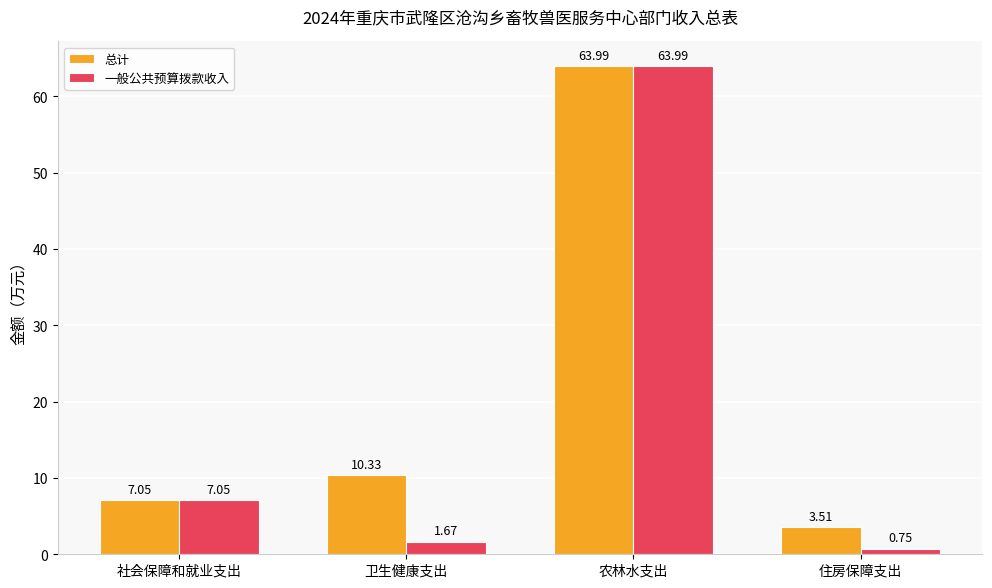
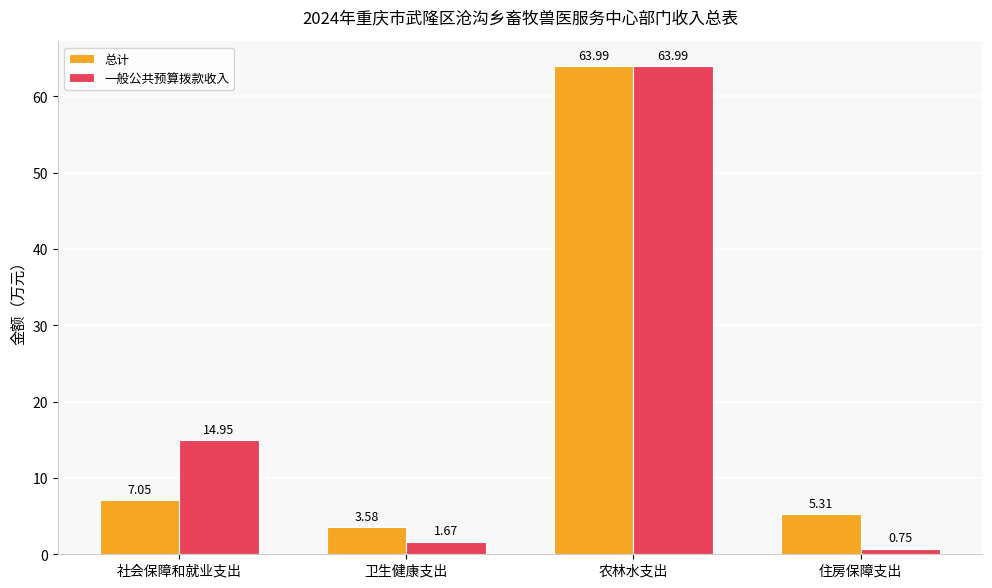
一般公共预算拨款收入, 社会保障和就业支出: 7.05 -> 14.95
总计, 卫生健康支出: 10.33 -> 3.58
总计, 住房保障支出: 3.51 -> 5.31
